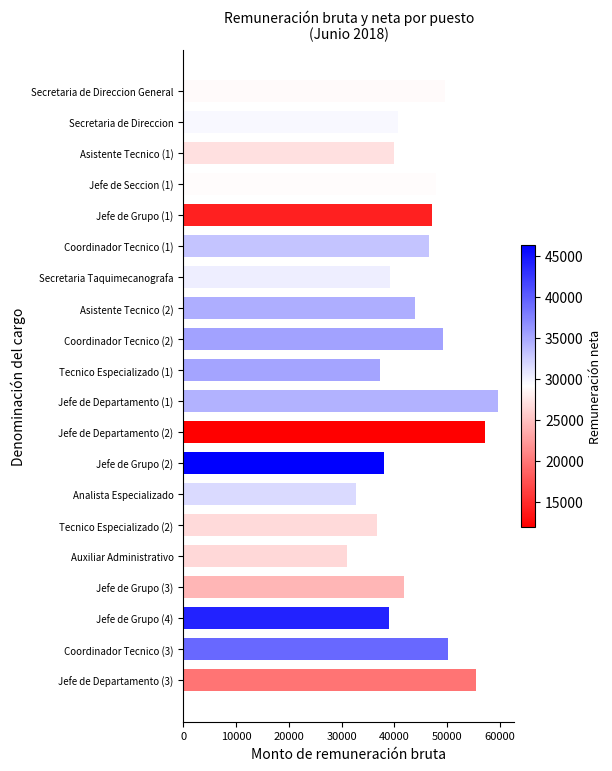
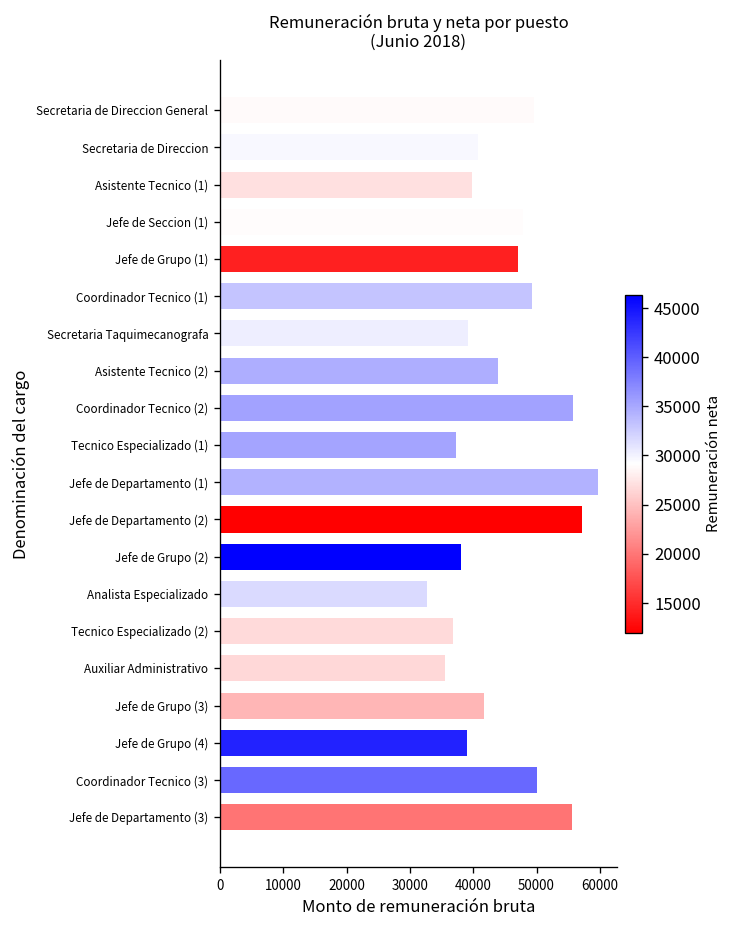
Coordinador Tecnico (1): 47000 -> 49000
Coordinador Tecnico (2): 49000 -> 56000
Auxiliar Administrativo: 31000 -> 36000
